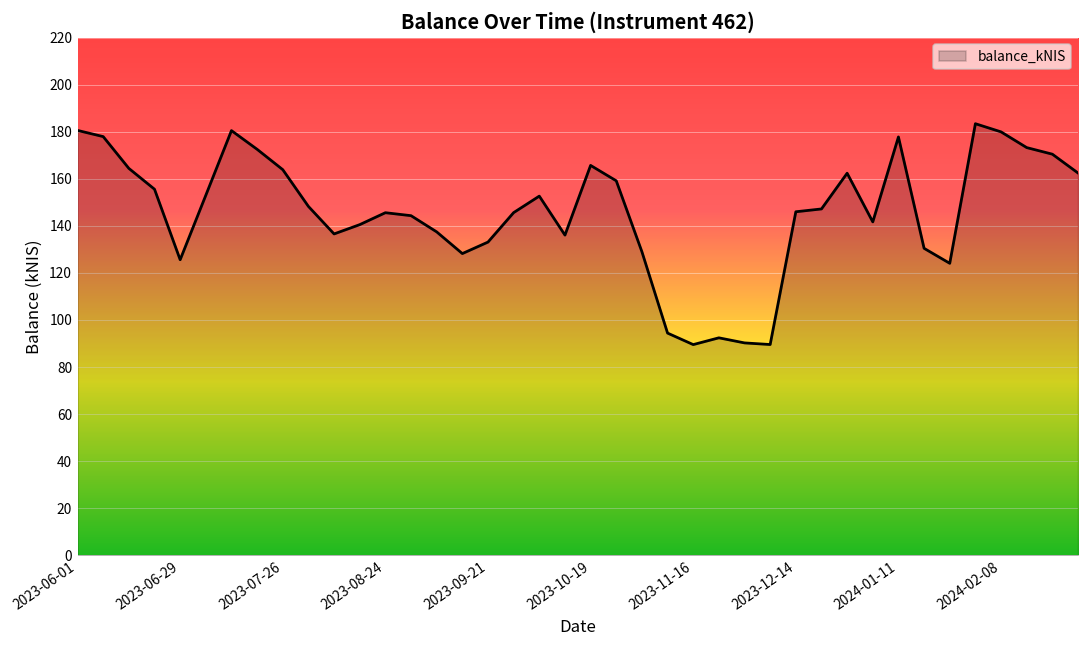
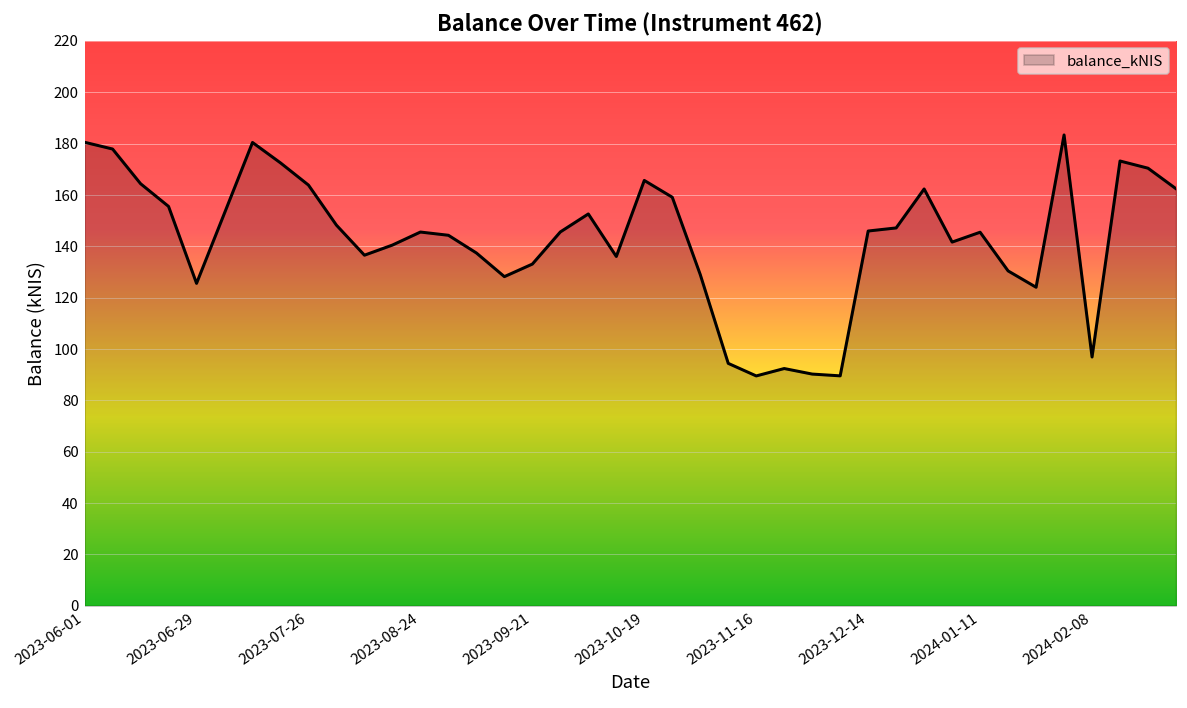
2024-01-11: 178 -> 146
2024-02-08: 180 -> 97
